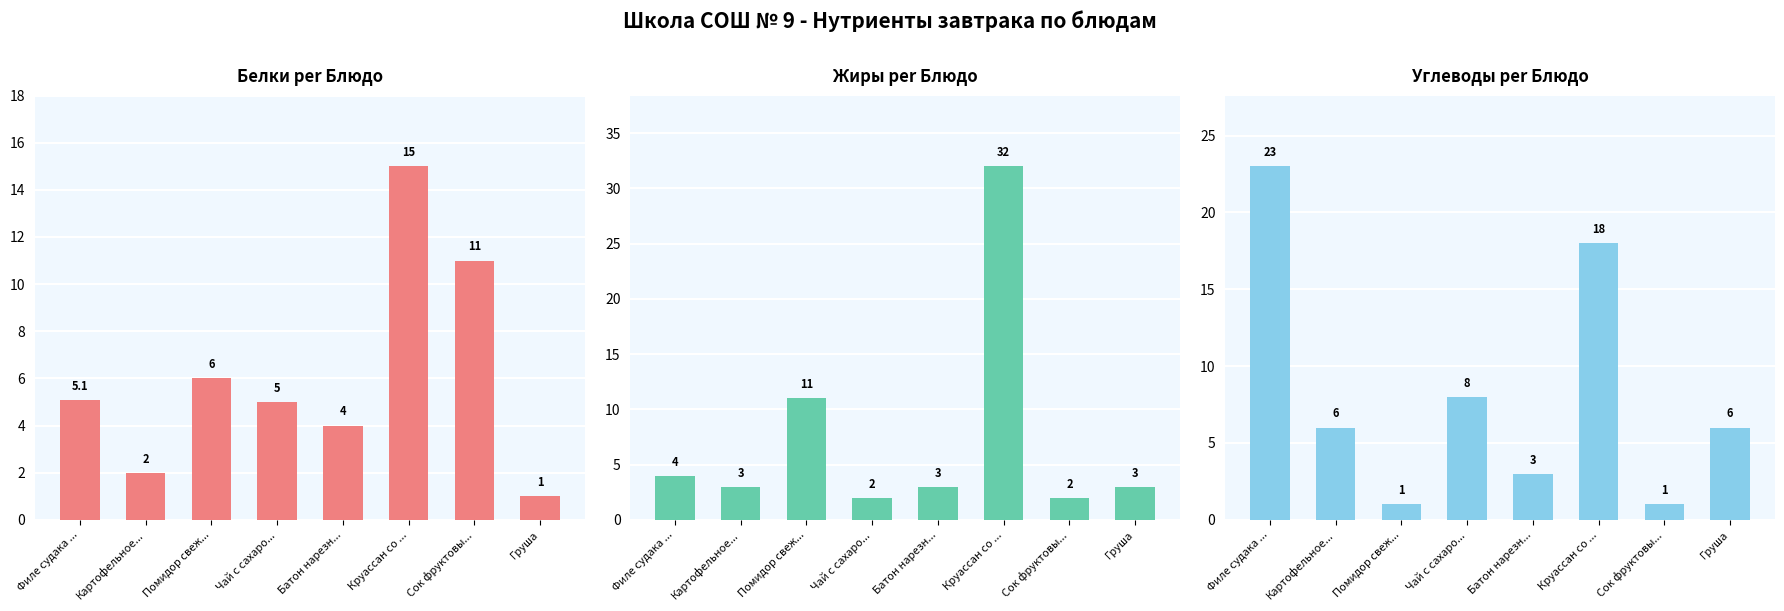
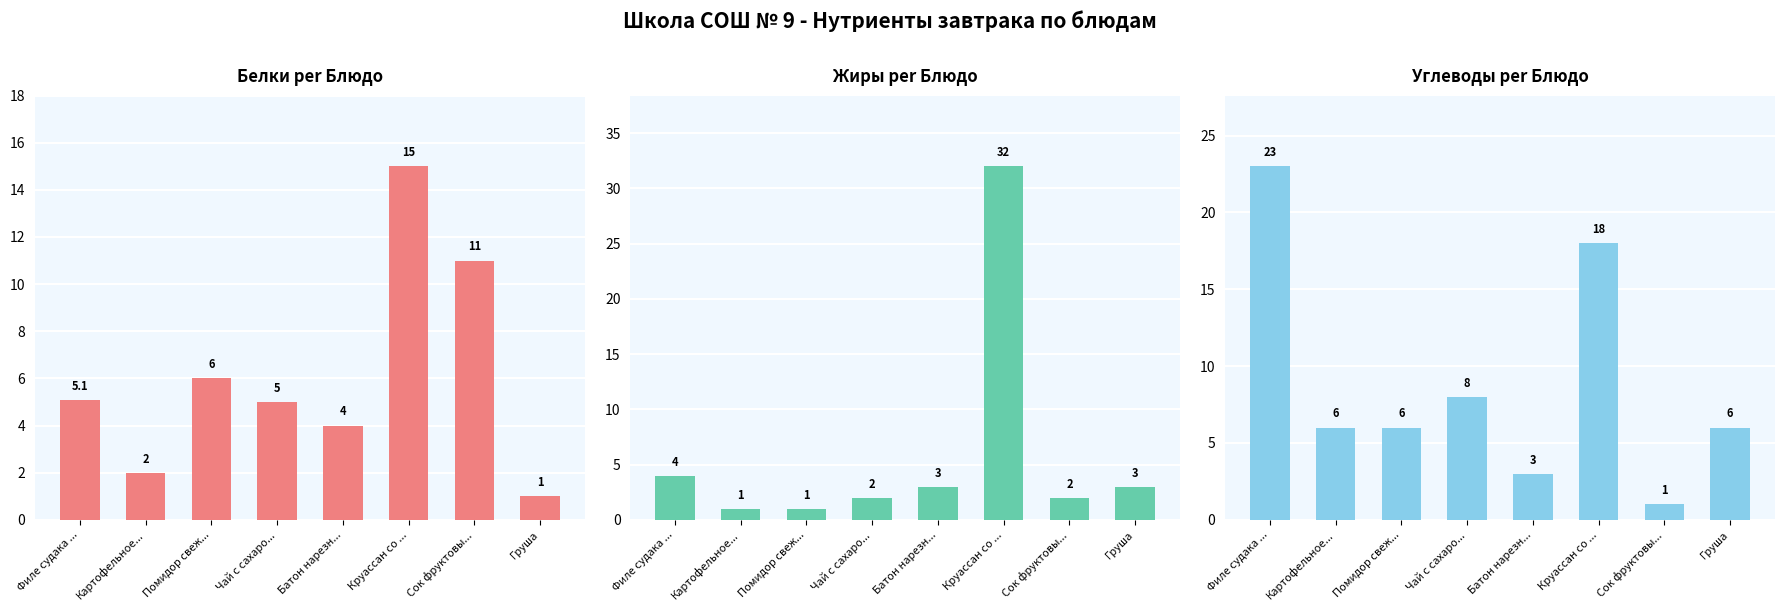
Жиры per Блюдо, Картофельное...: 3 -> 1
Жиры per Блюдо, Помидор свеж...: 11 -> 1
Углеводы per Блюдо, Помидор свеж...: 1 -> 6
